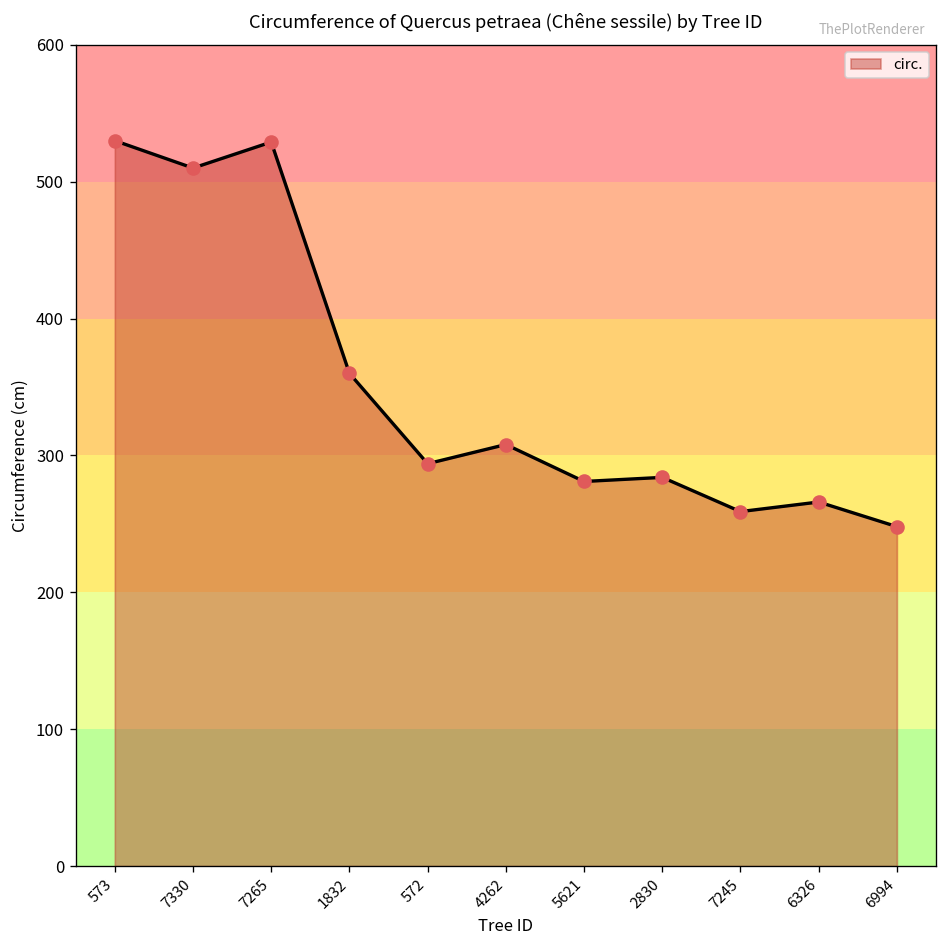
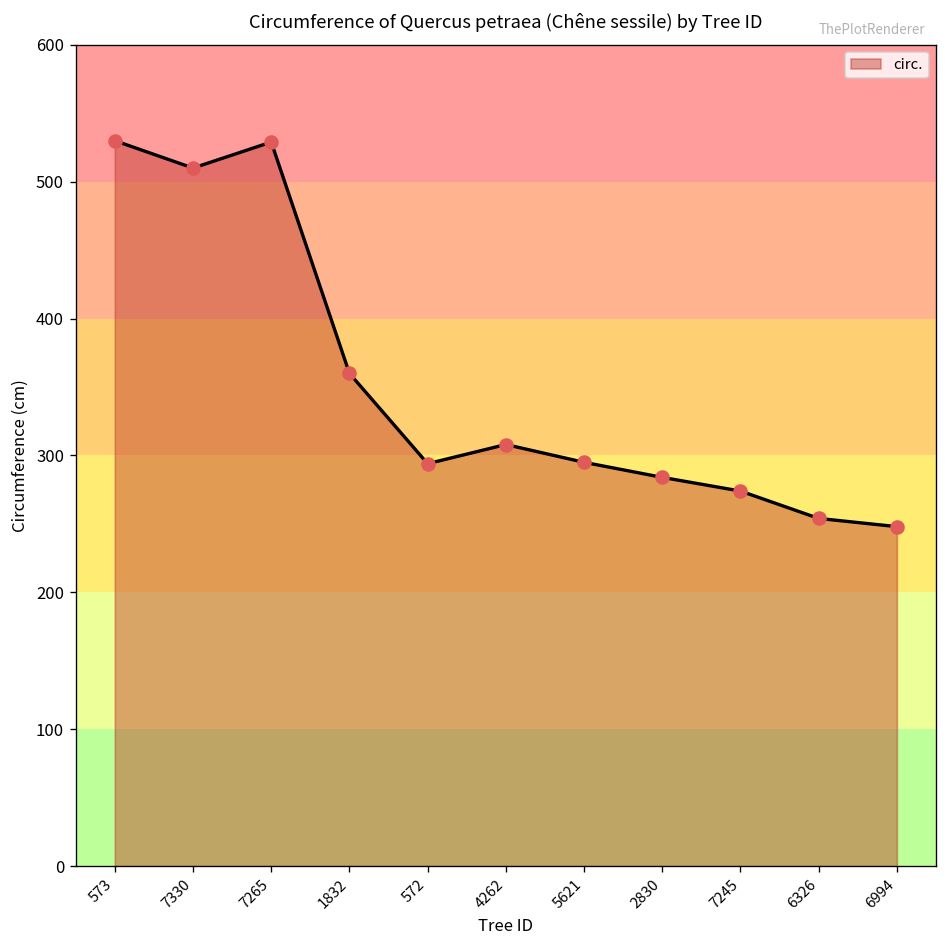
5621: 281 -> 295
7245: 259 -> 274
6326: 266 -> 254
